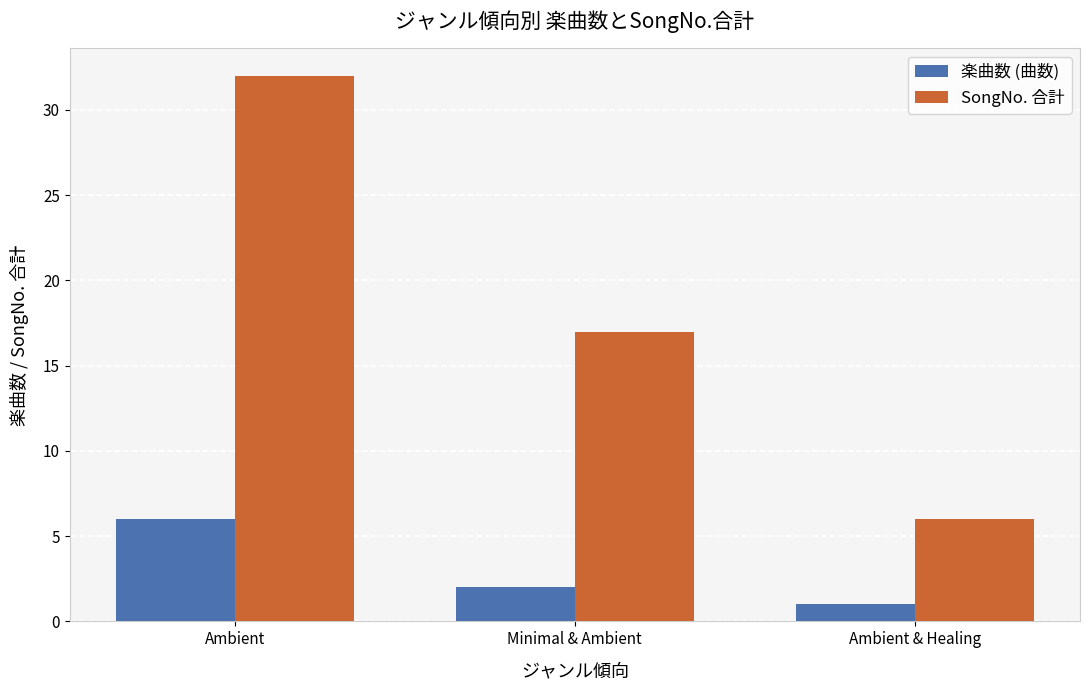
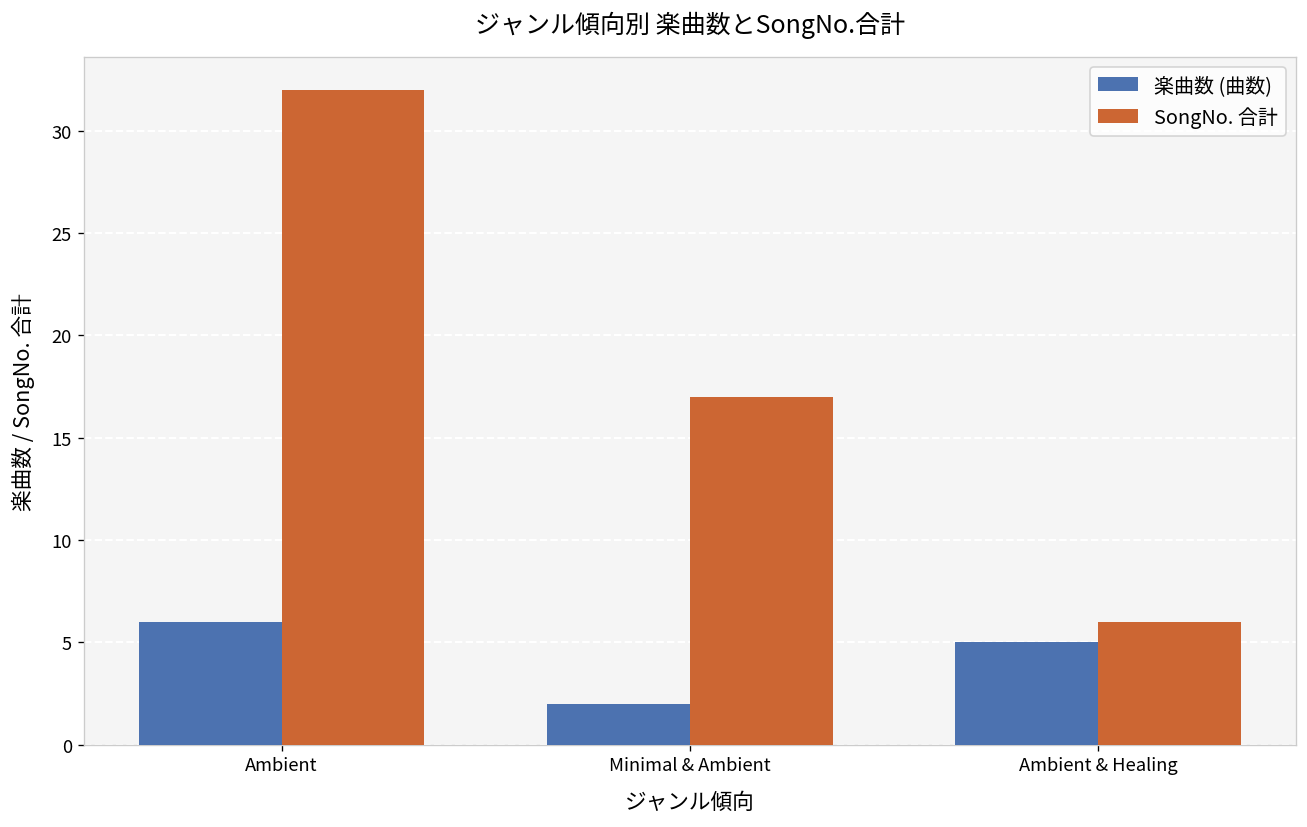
楽曲数 (曲数), Ambient & Healing: 1 -> 5
